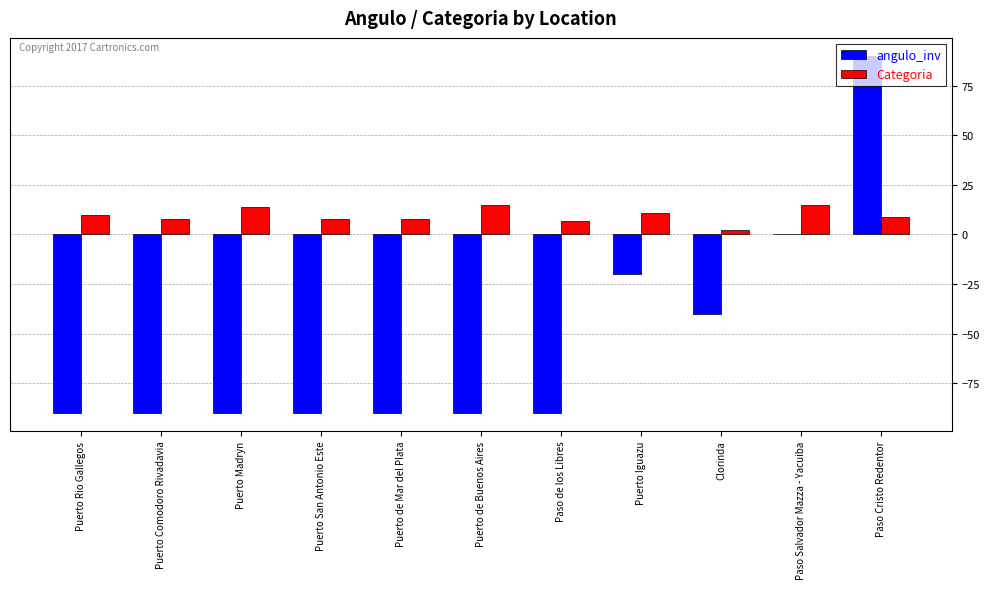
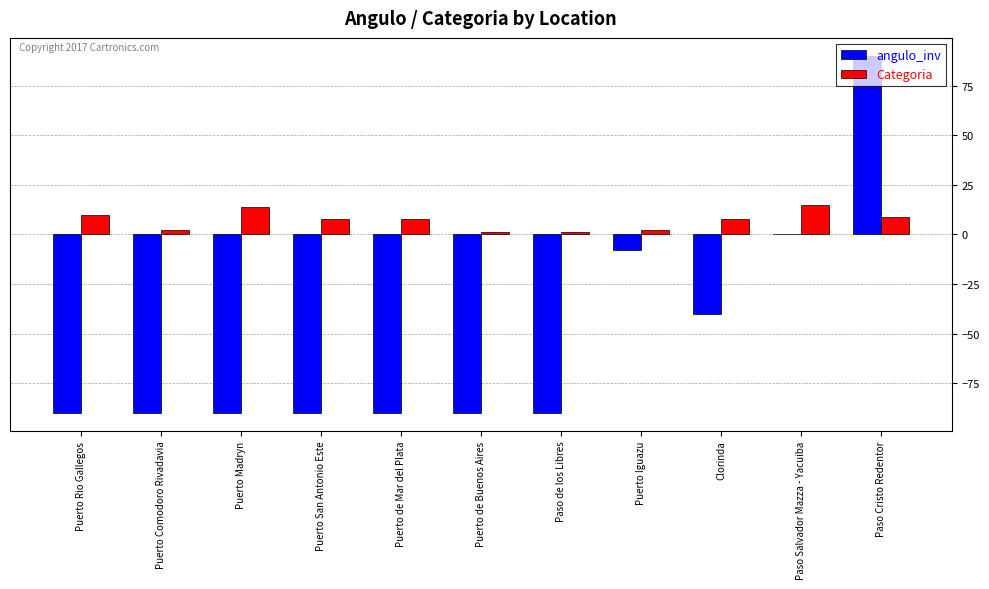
Categoria, Puerto Comodoro Rivadavia: 8 -> 2
Categoria, Puerto de Buenos Aires: 15 -> 1
Categoria, Paso de los Libres: 7 -> 1
angulo_inv, Puerto Iguazu: -20 -> -8
Categoria, Puerto Iguazu: 11 -> 2
Categoria, Clorinda: 2 -> 8
